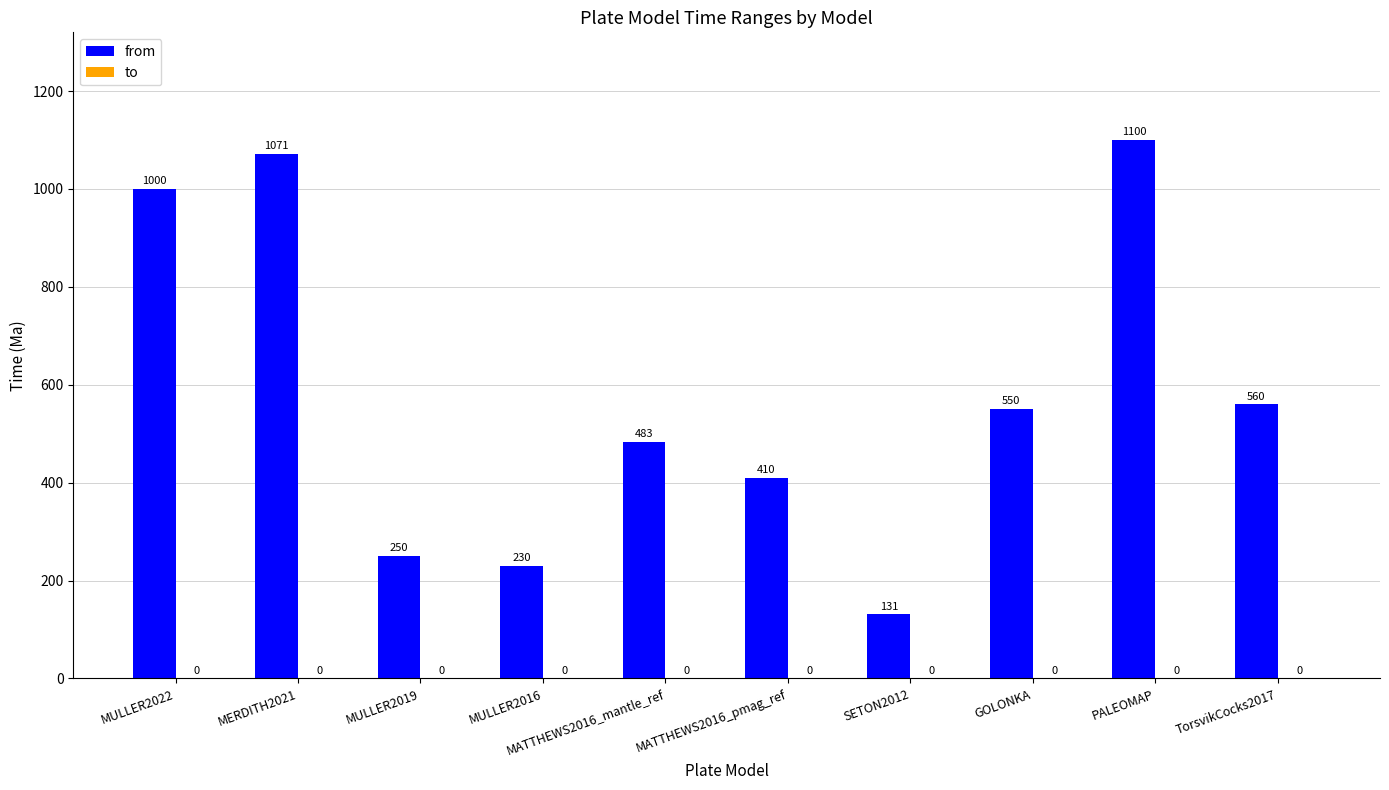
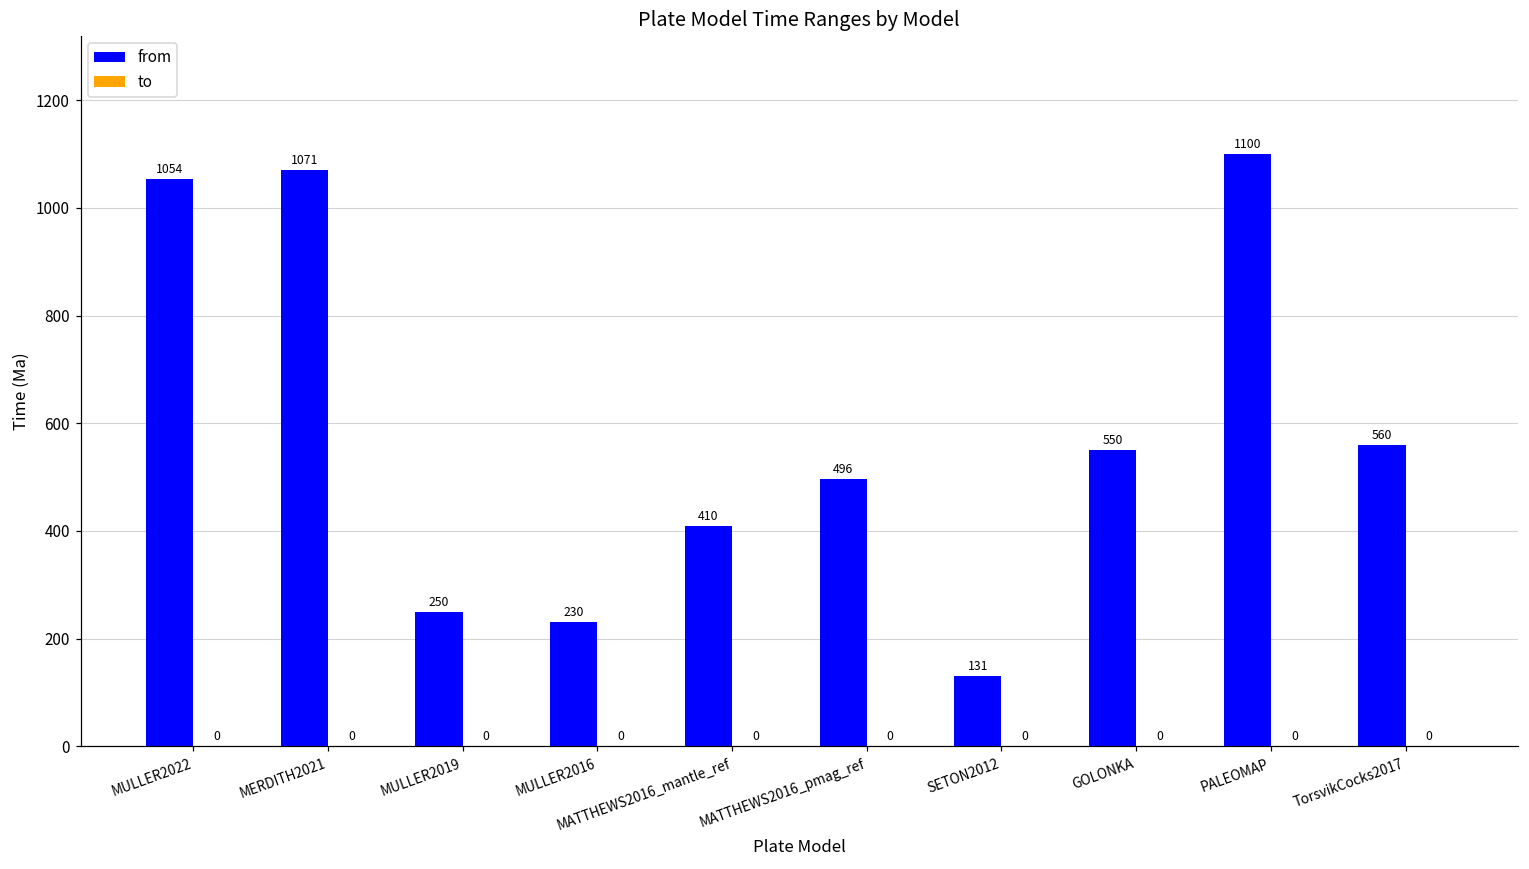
from, MULLER2022: 1000 -> 1054
from, MATTHEWS2016_mantle_ref: 483 -> 410
from, MATTHEWS2016_pmag_ref: 410 -> 496
